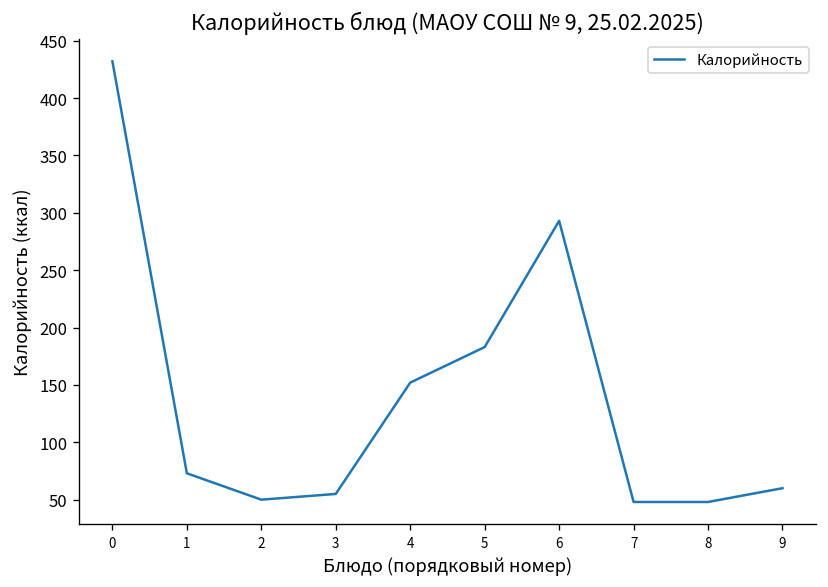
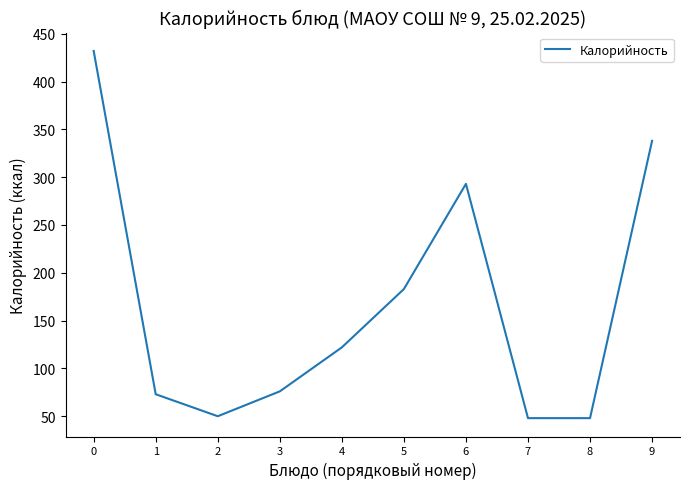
3: 60 -> 80
4: 150 -> 120
9: 60 -> 340
